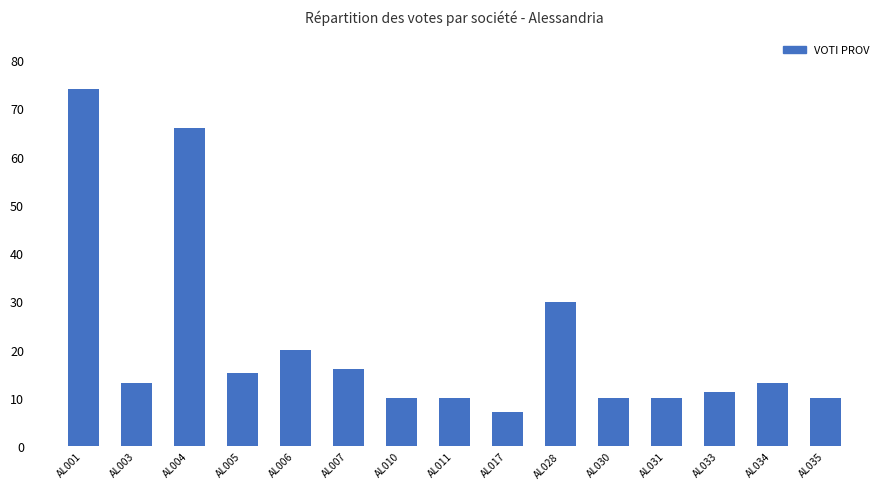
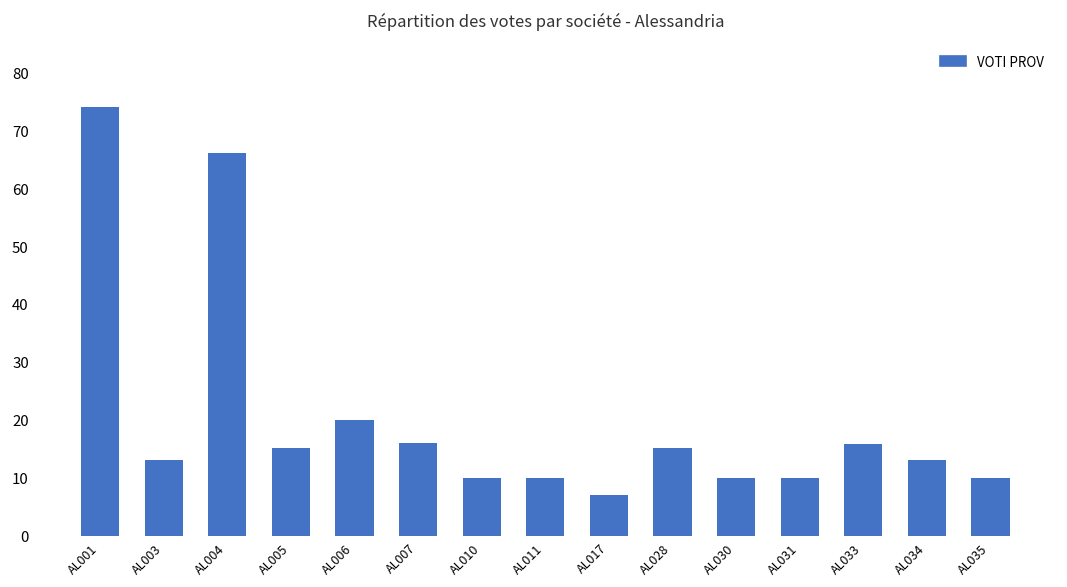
AL028: 30 -> 15
AL033: 11 -> 16
